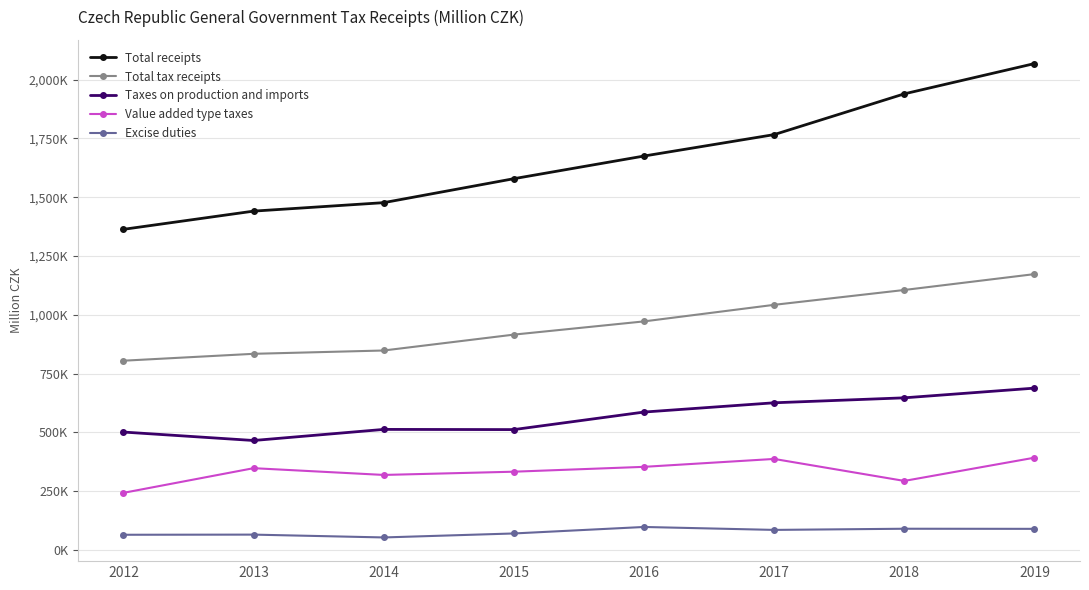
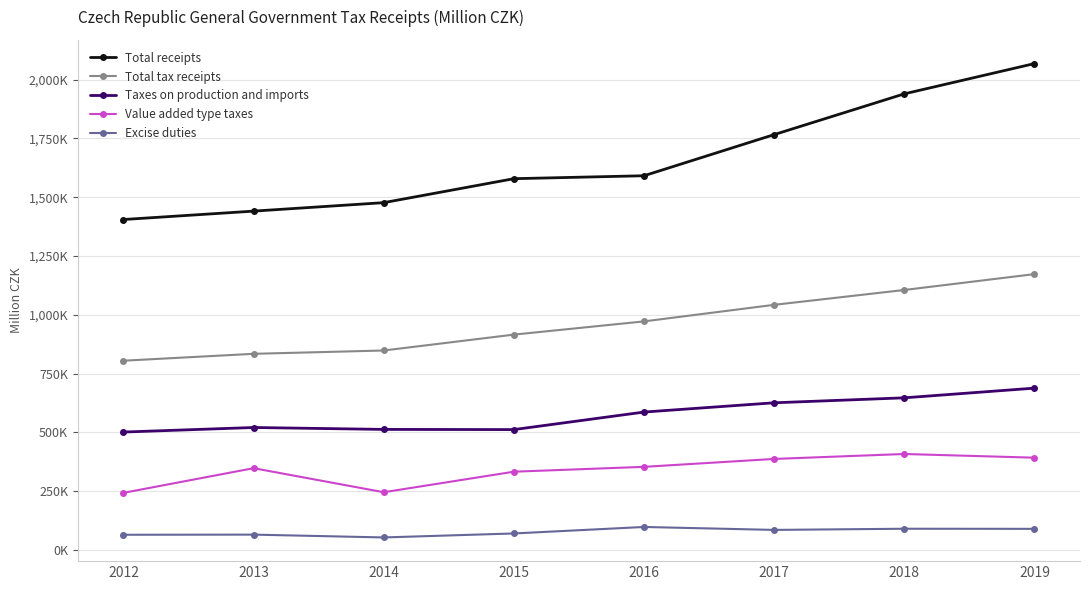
Total receipts, 2012: 1,360,000 -> 1,410,000
Taxes on production and imports, 2013: 470,000 -> 520,000
Value added type taxes, 2014: 320,000 -> 250,000
Total receipts, 2016: 1,680,000 -> 1,590,000
Value added type taxes, 2018: 290,000 -> 410,000
